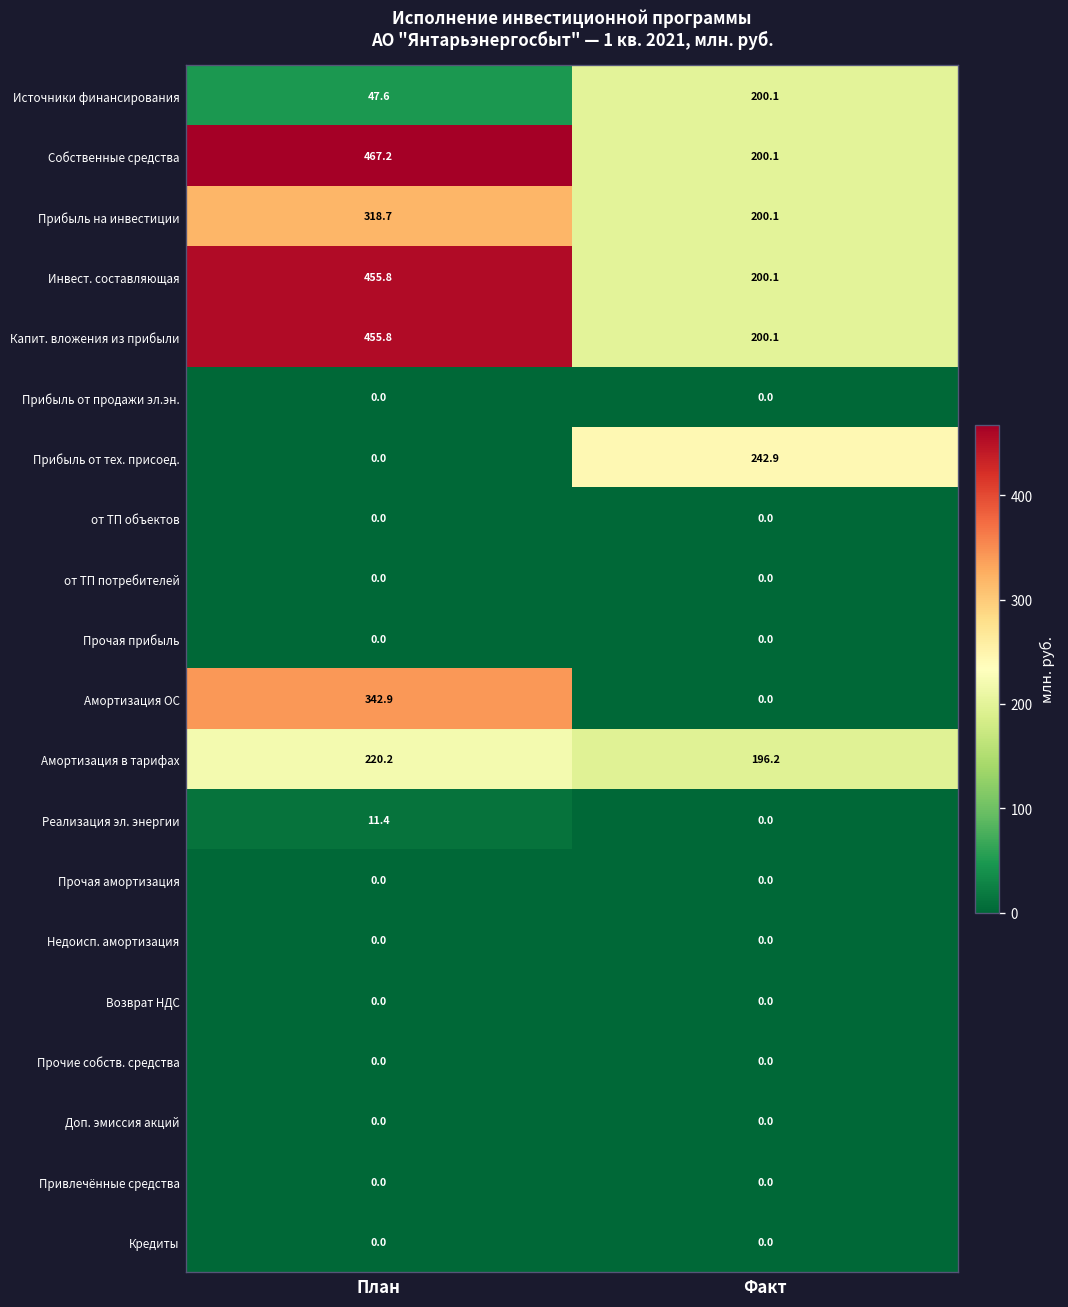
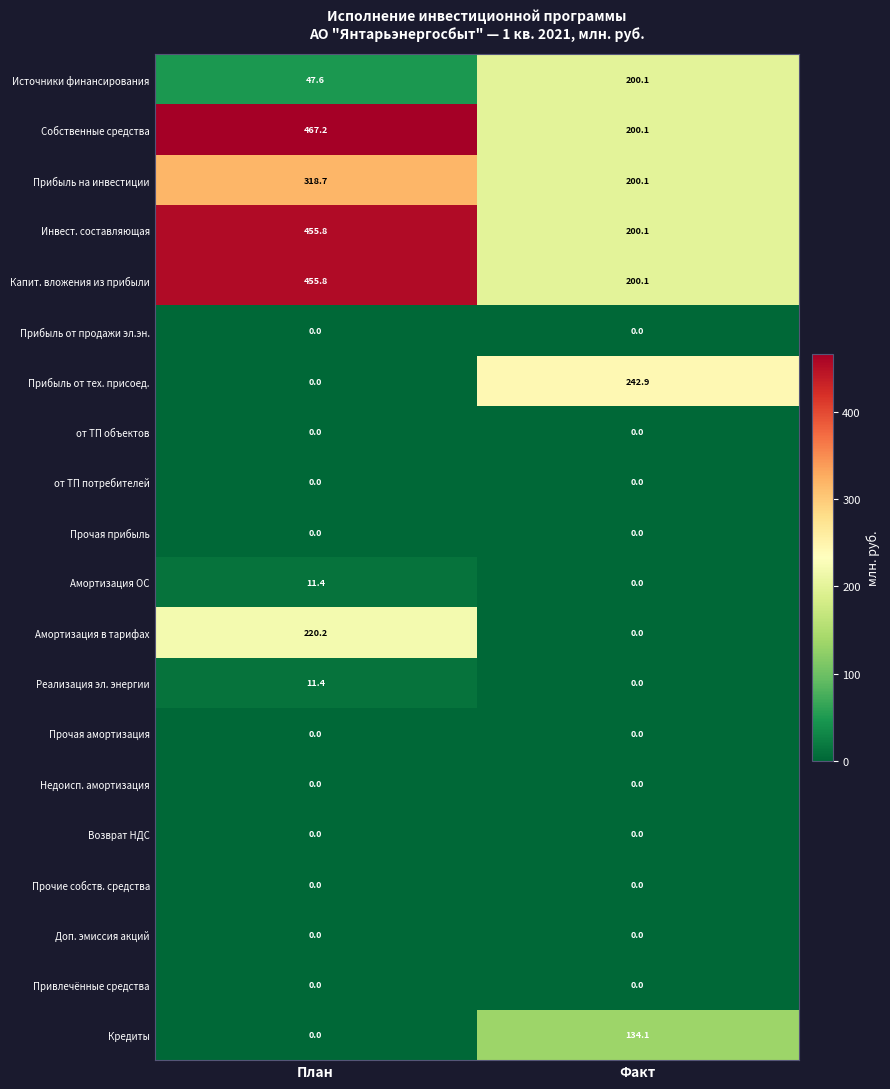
Амортизация ОС, План: 342.9 -> 11.4
Амортизация в тарифах, Факт: 196.2 -> 0.0
Кредиты, Факт: 0.0 -> 134.1
